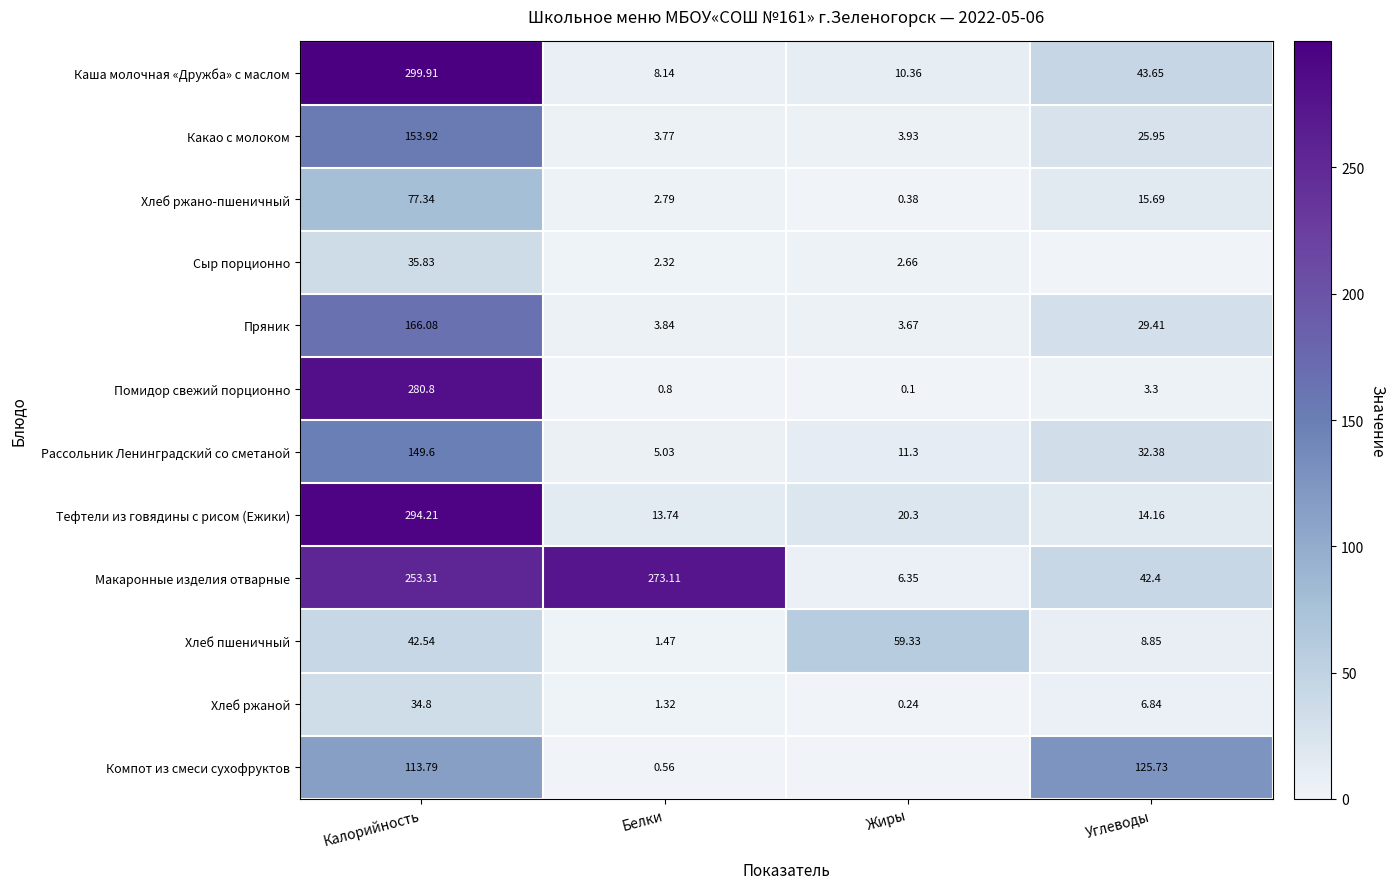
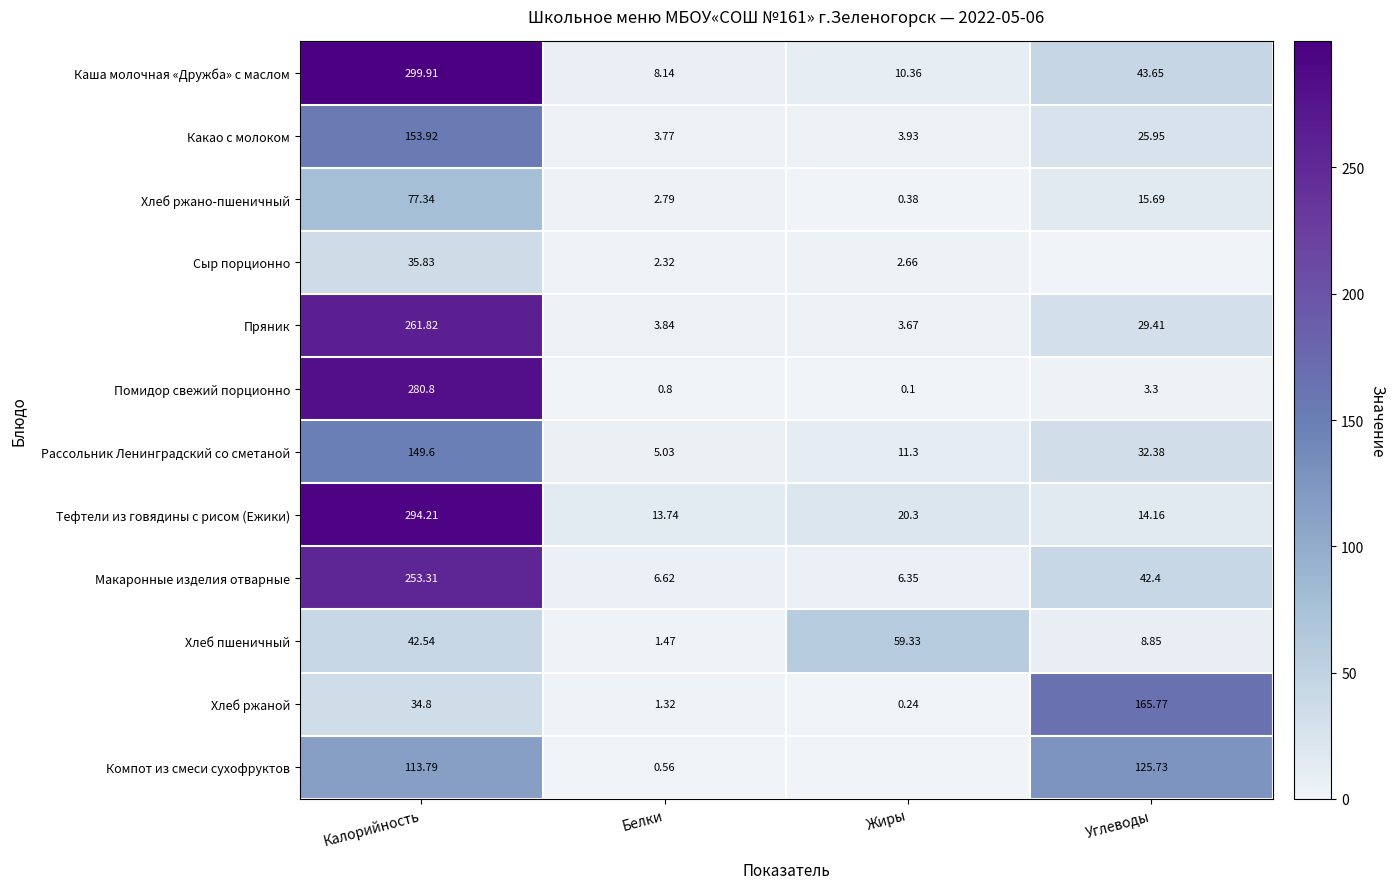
Пряник, Калорийность: 166.08 -> 261.82
Макаронные изделия отварные, Белки: 273.11 -> 6.62
Хлеб ржаной, Углеводы: 6.84 -> 165.77
